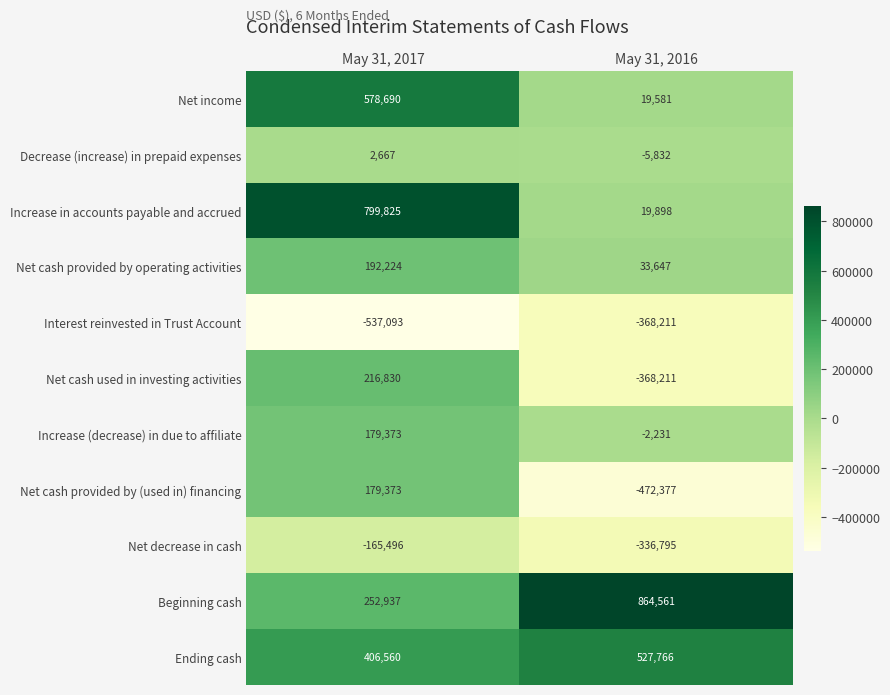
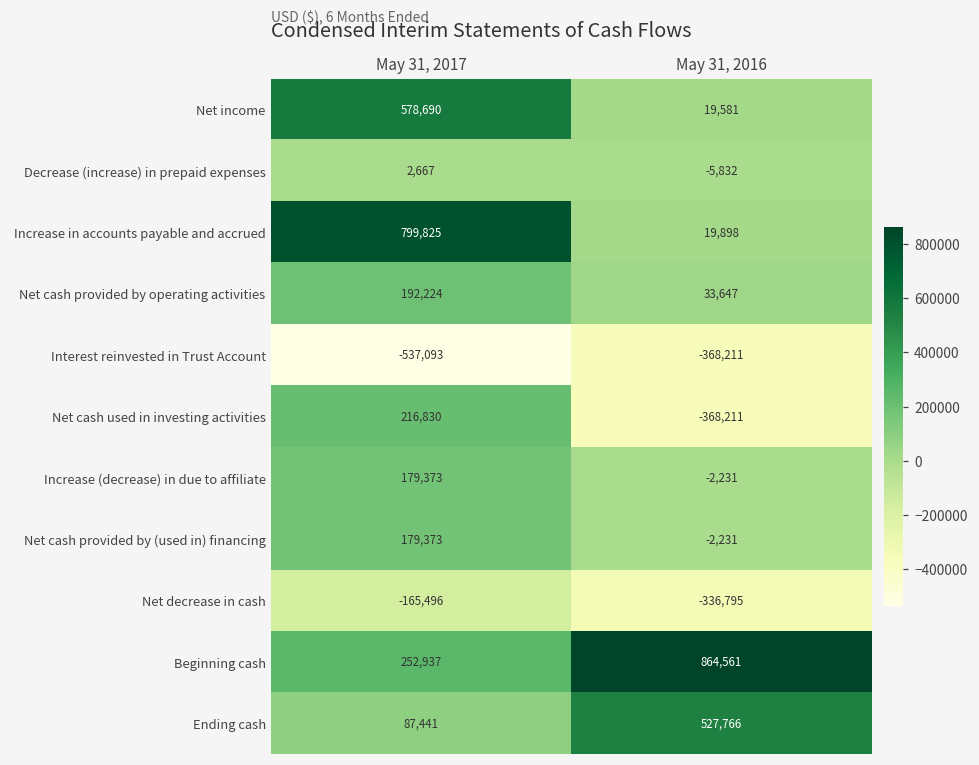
Net cash provided by (used in) financing, May 31, 2016: -472,377 -> -2,231
Ending cash, May 31, 2017: 406,560 -> 87,441
